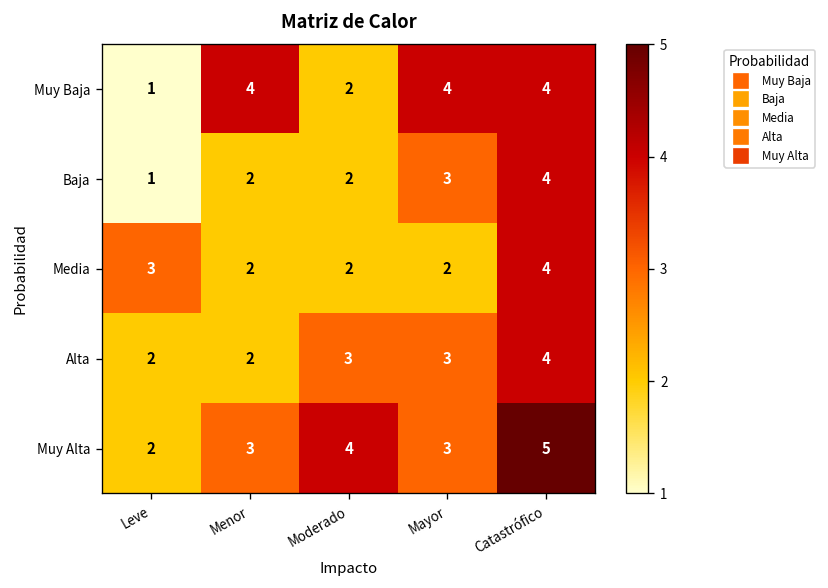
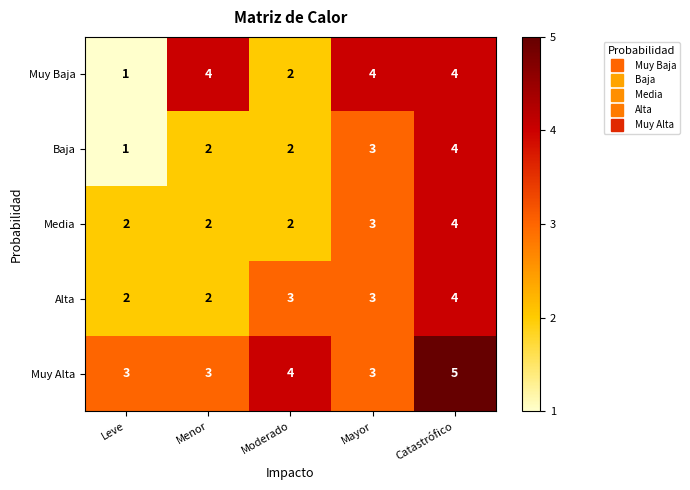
Media, Leve: 3 -> 2
Media, Mayor: 2 -> 3
Muy Alta, Leve: 2 -> 3
